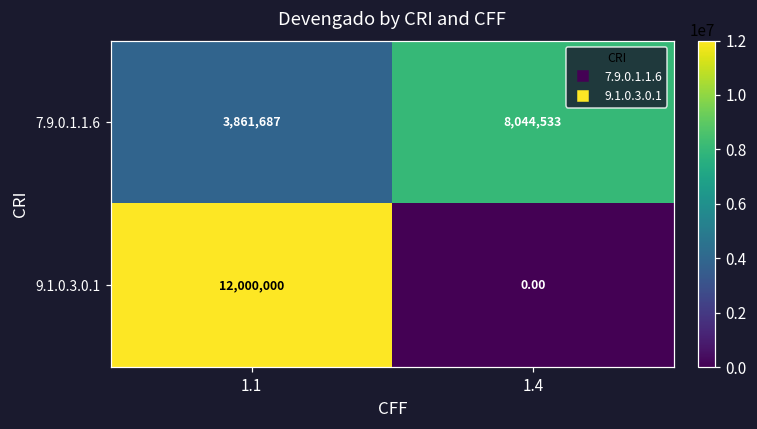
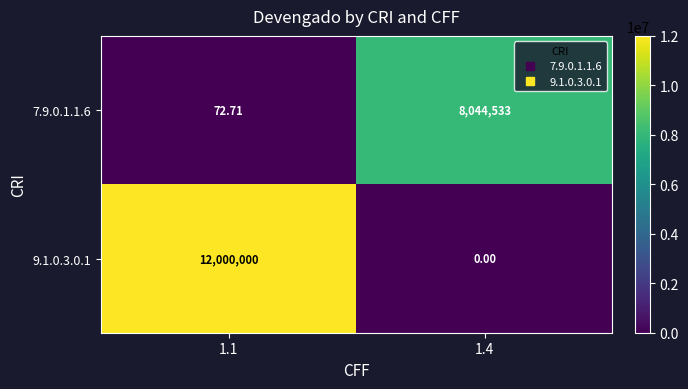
7.9.0.1.1.6, 1.1: 3,861,687 -> 72.71
